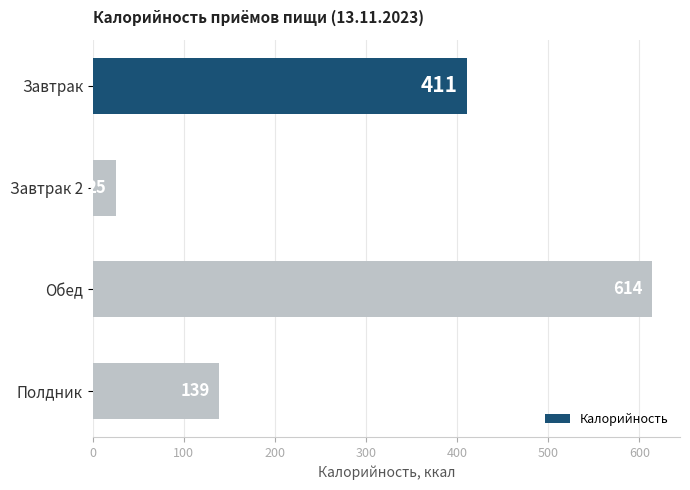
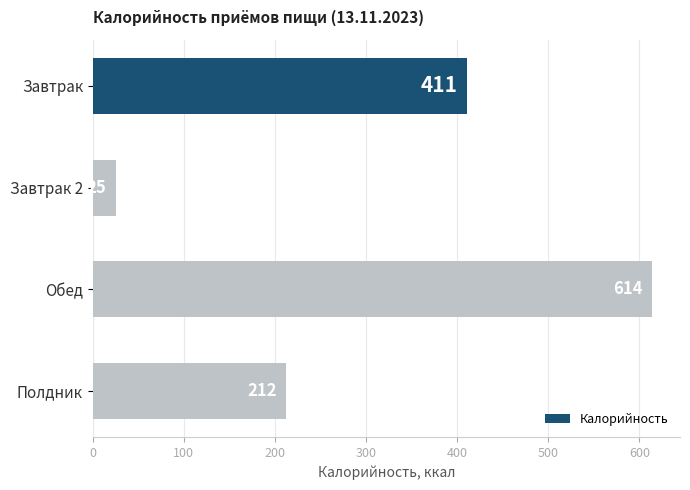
Полдник: 139 -> 212
